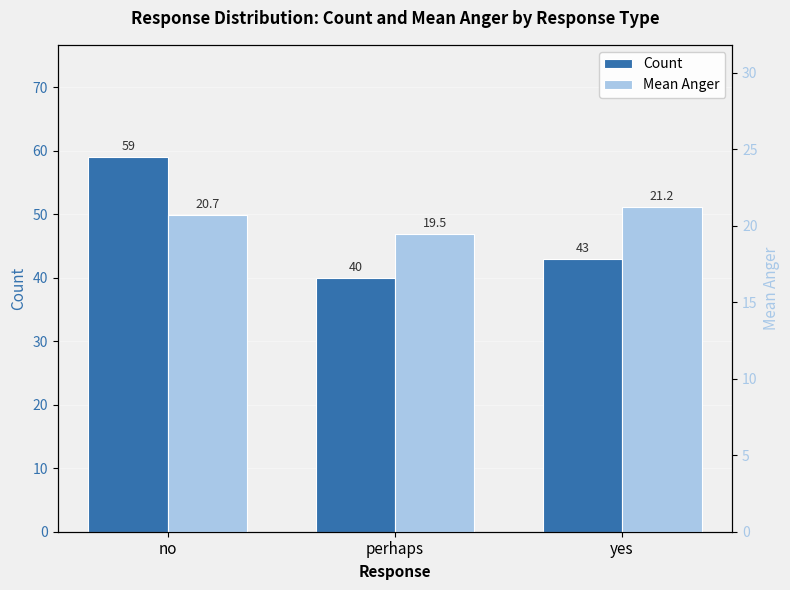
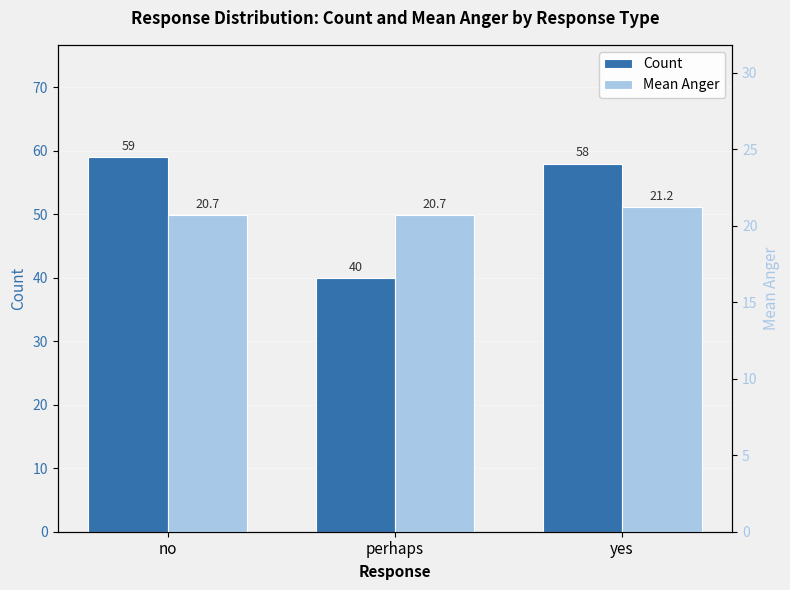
Count, yes: 43 -> 58
Mean Anger, perhaps: 19.5 -> 20.7
